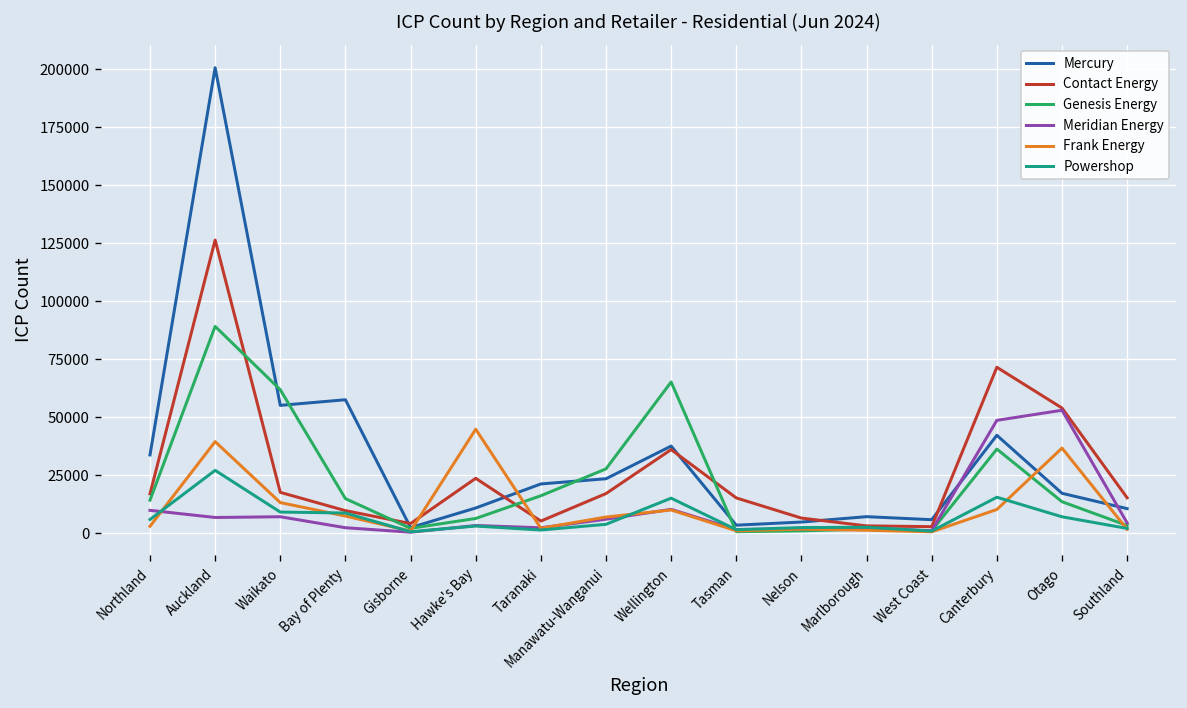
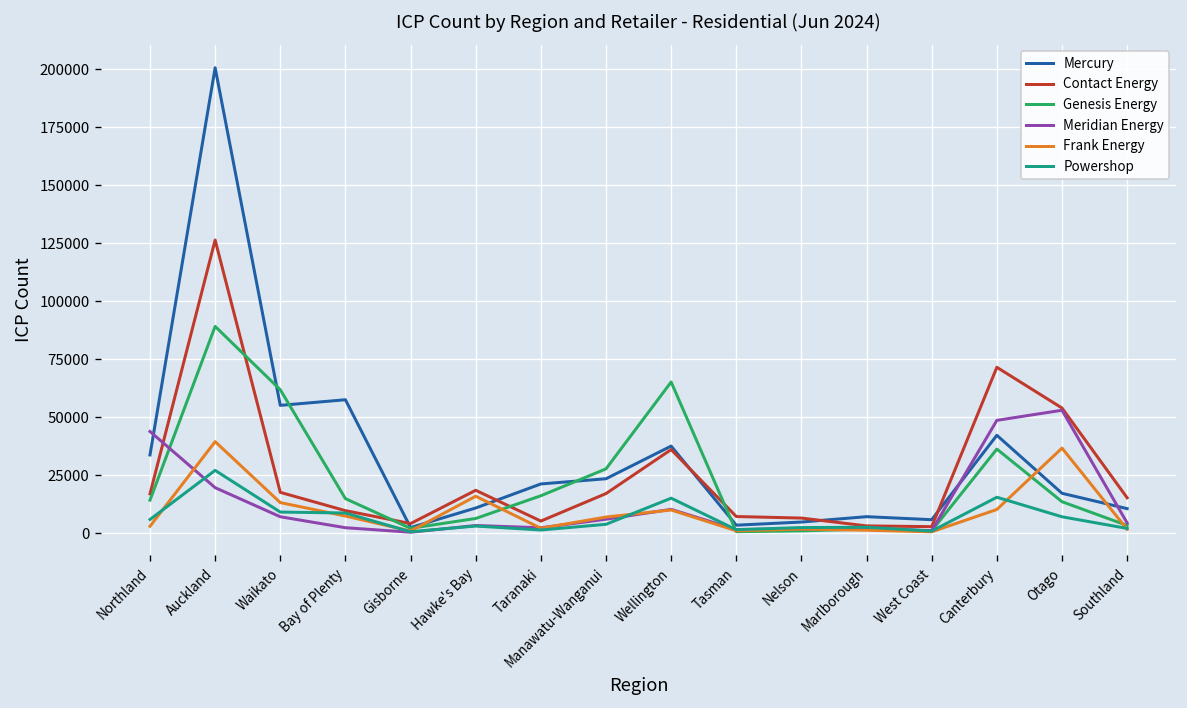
Meridian Energy, Northland: 10000 -> 44000
Meridian Energy, Auckland: 7000 -> 20000
Contact Energy, Hawke's Bay: 24000 -> 18000
Frank Energy, Hawke's Bay: 45000 -> 16000
Contact Energy, Tasman: 15000 -> 7000
